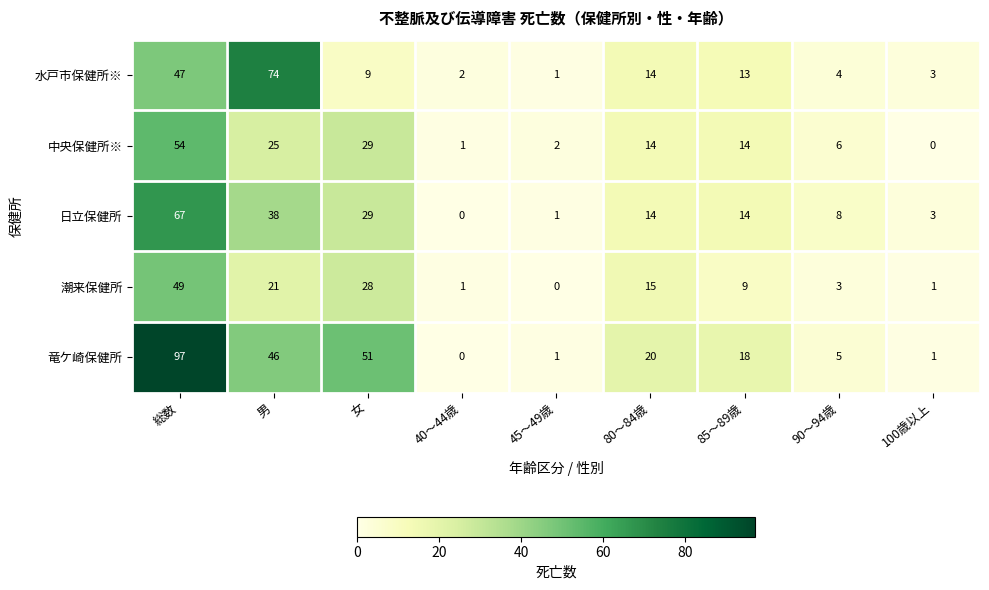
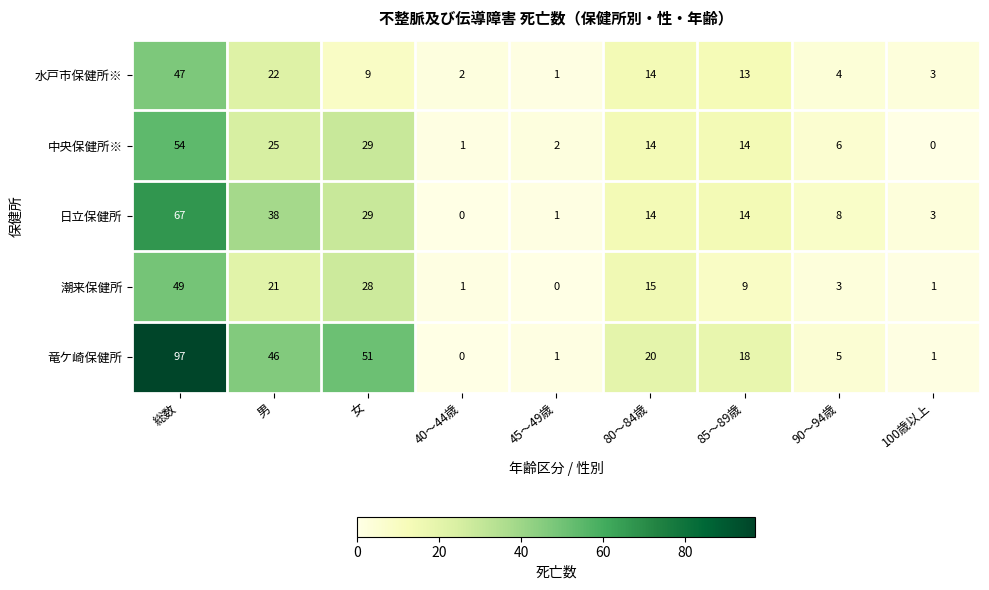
水戸市保健所※, 男: 74 -> 22
